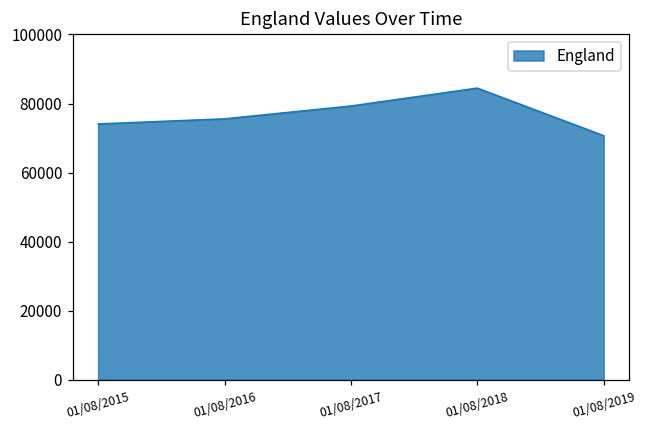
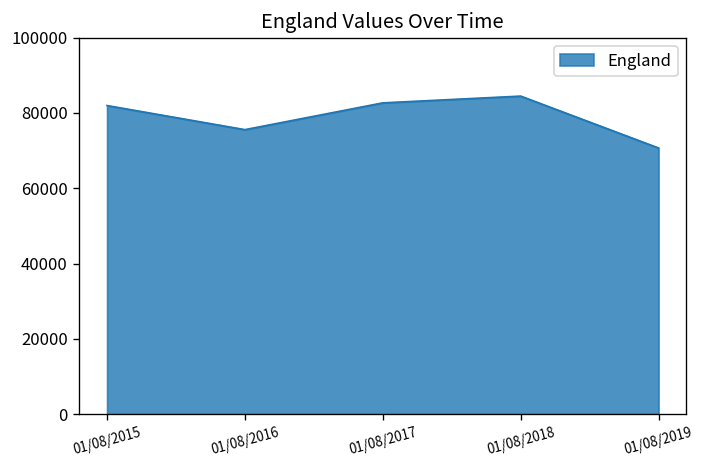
01/08/2015: 74000 -> 82000
01/08/2017: 79000 -> 83000
